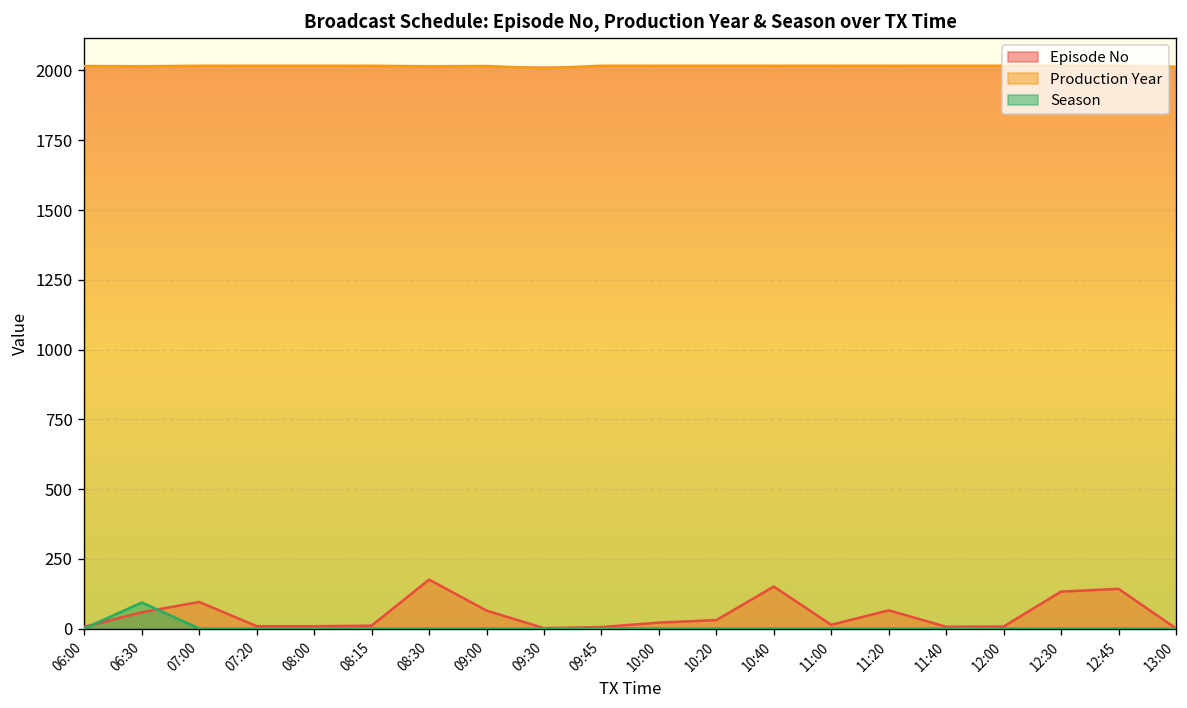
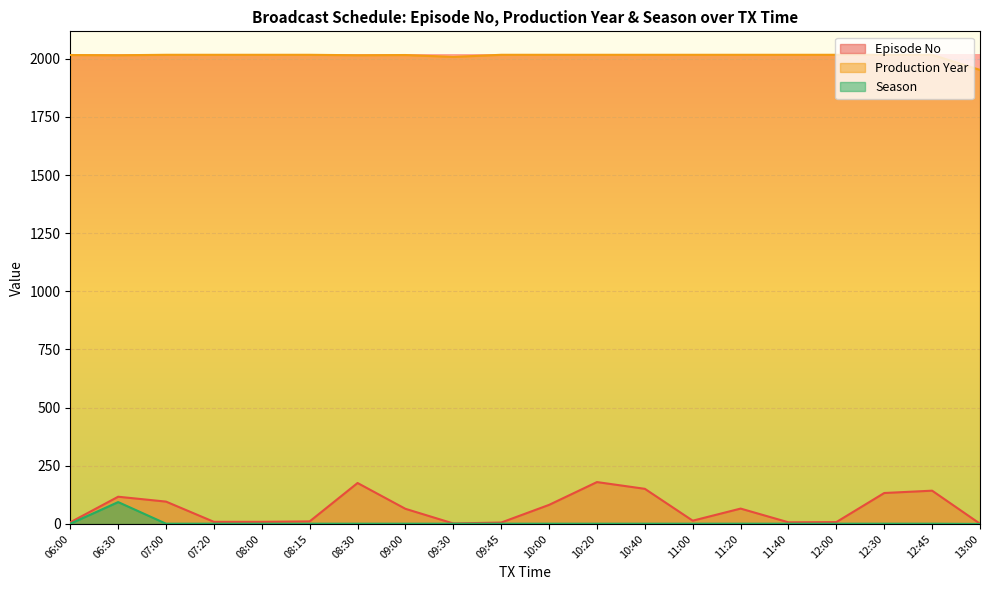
Episode No, 06:30: 60 -> 120
Episode No, 10:00: 20 -> 80
Episode No, 10:20: 30 -> 180
Production Year, 13:00: 2010 -> 1950
